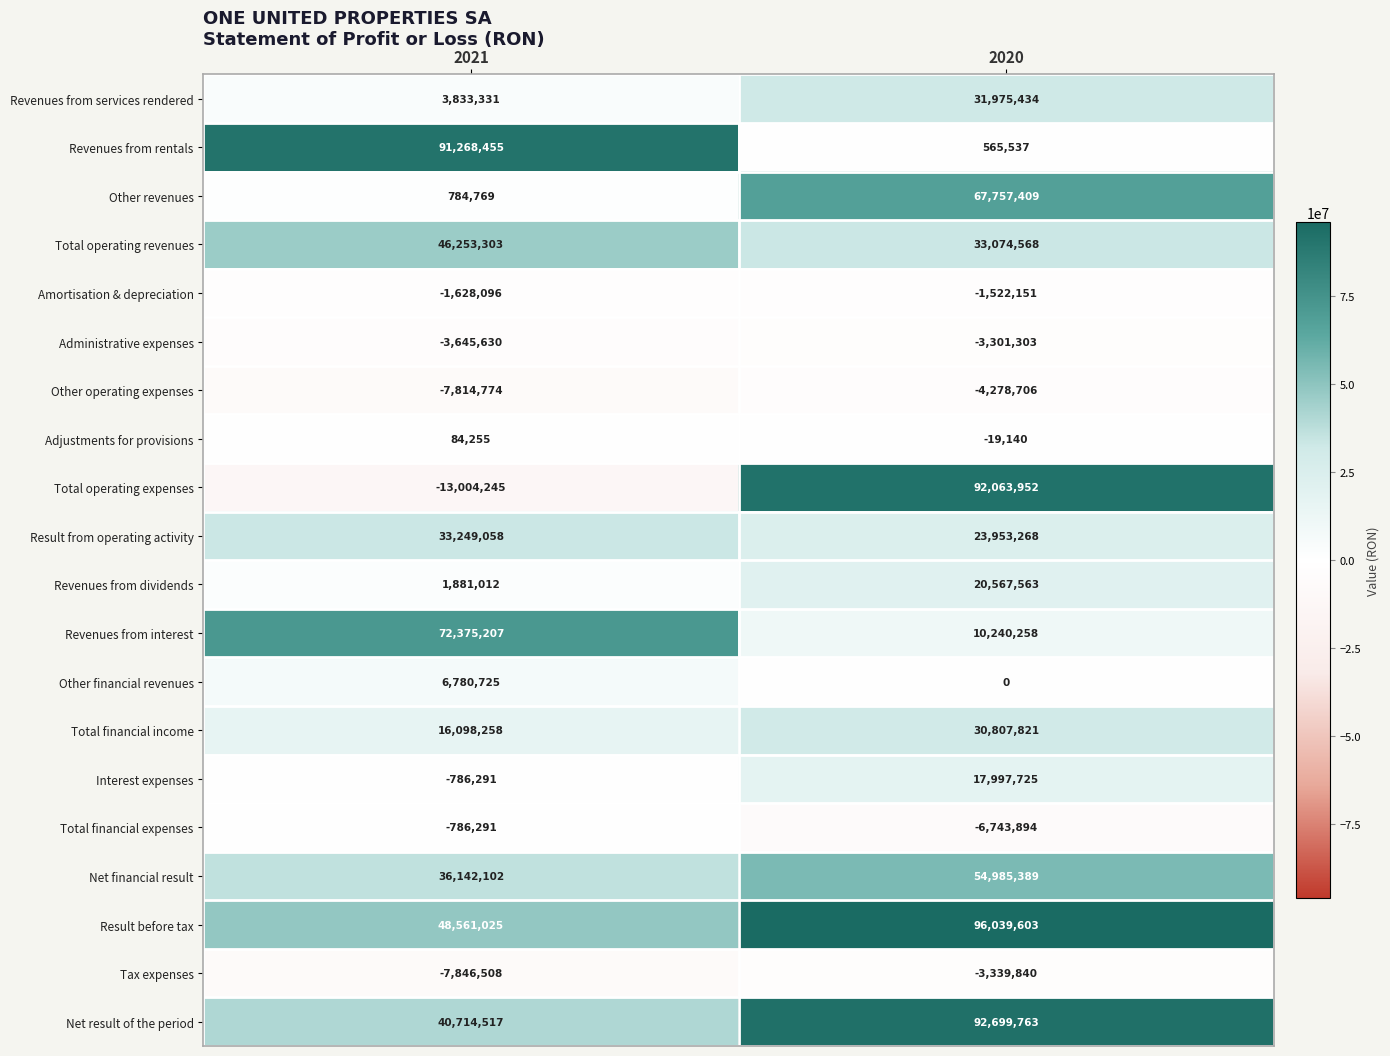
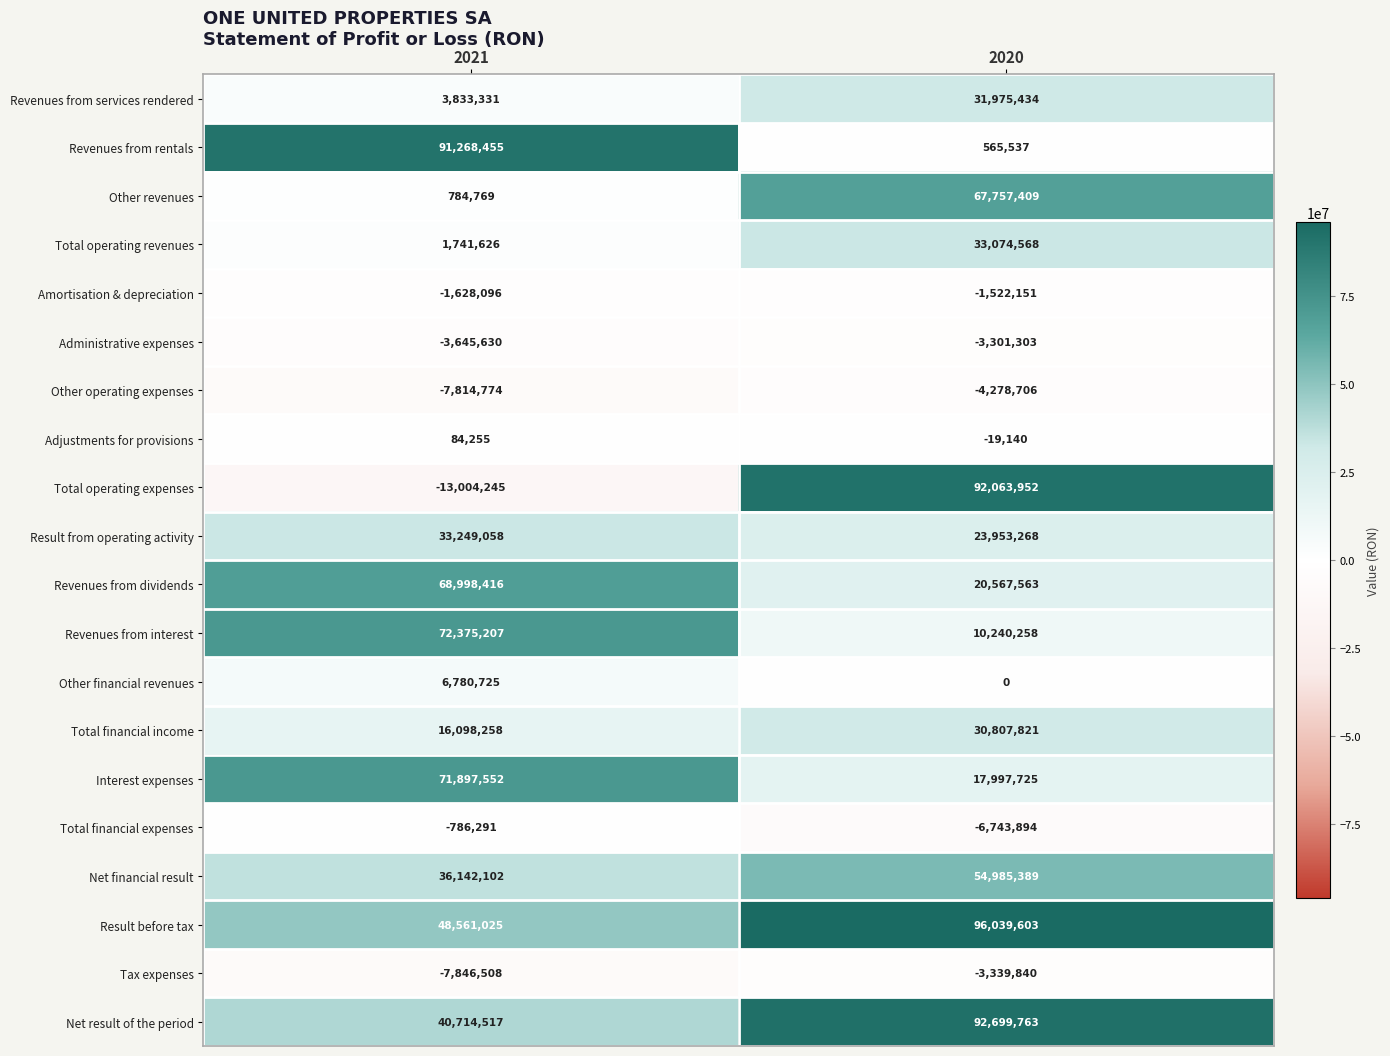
Total operating revenues, 2021: 46,253,303 -> 1,741,626
Revenues from dividends, 2021: 1,881,012 -> 68,998,416
Interest expenses, 2021: -786,291 -> 71,897,552
